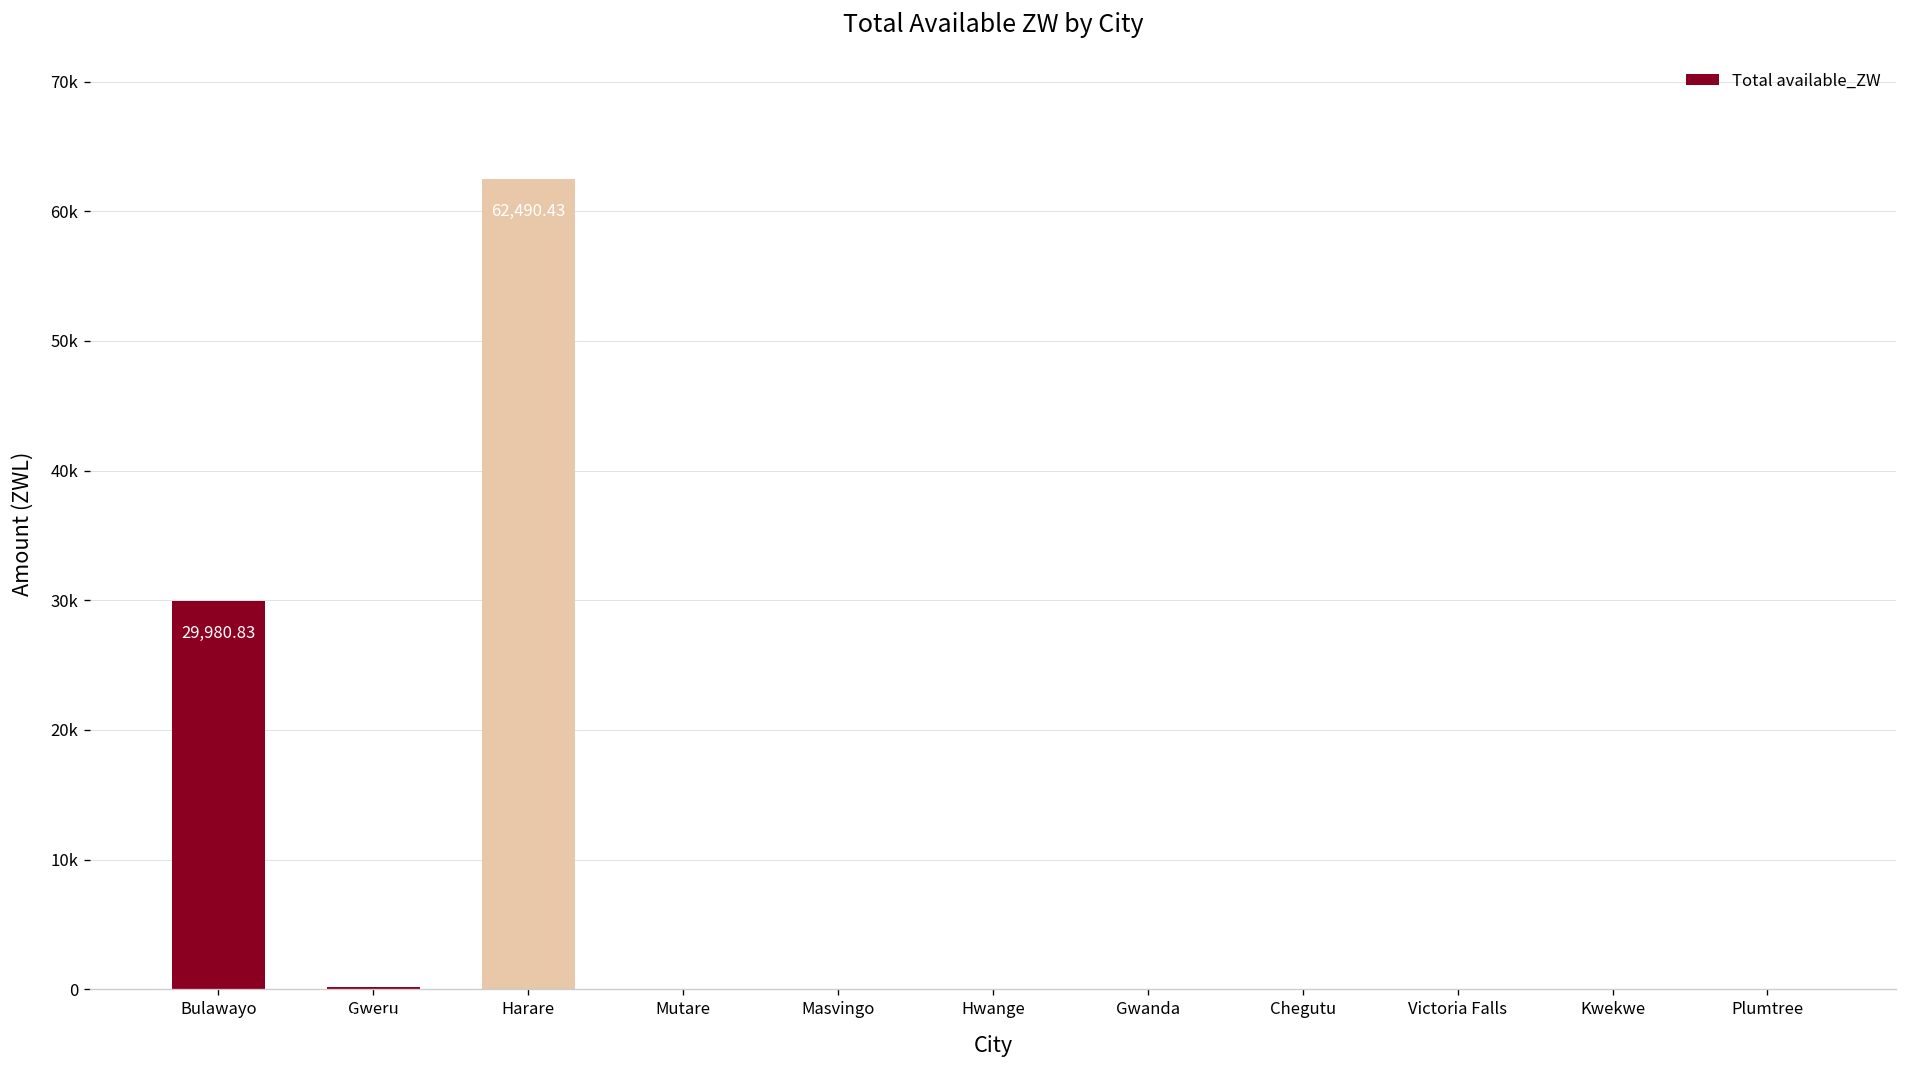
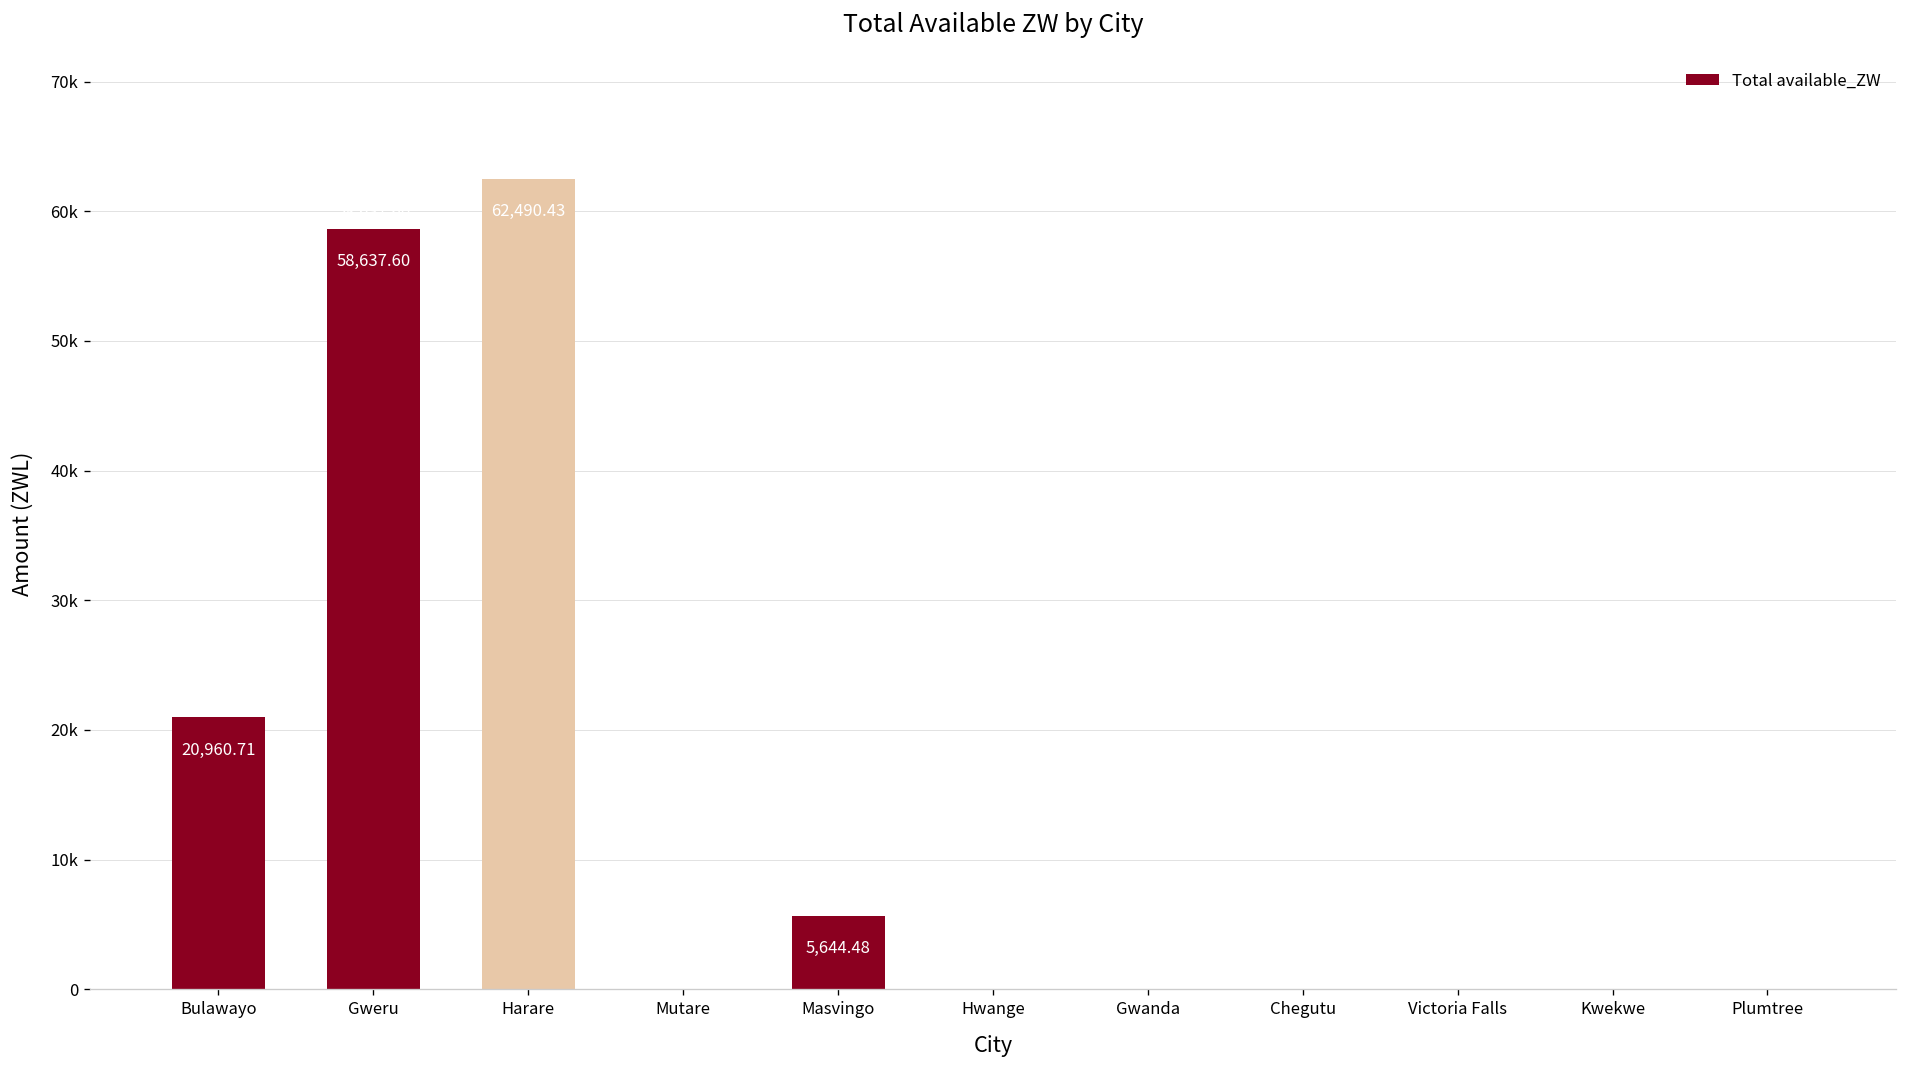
Bulawayo: 29,980.83 -> 20,960.71
Gweru: 100 -> 58600
Masvingo: 0 -> 5600
